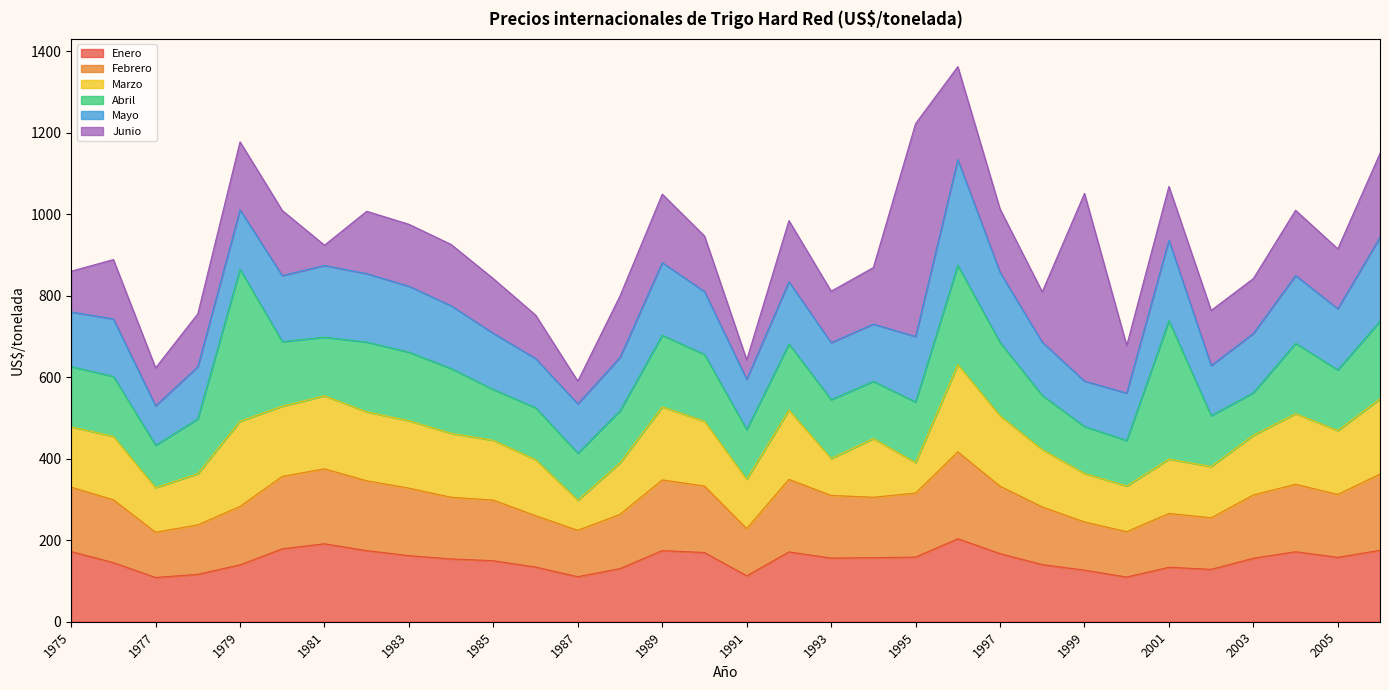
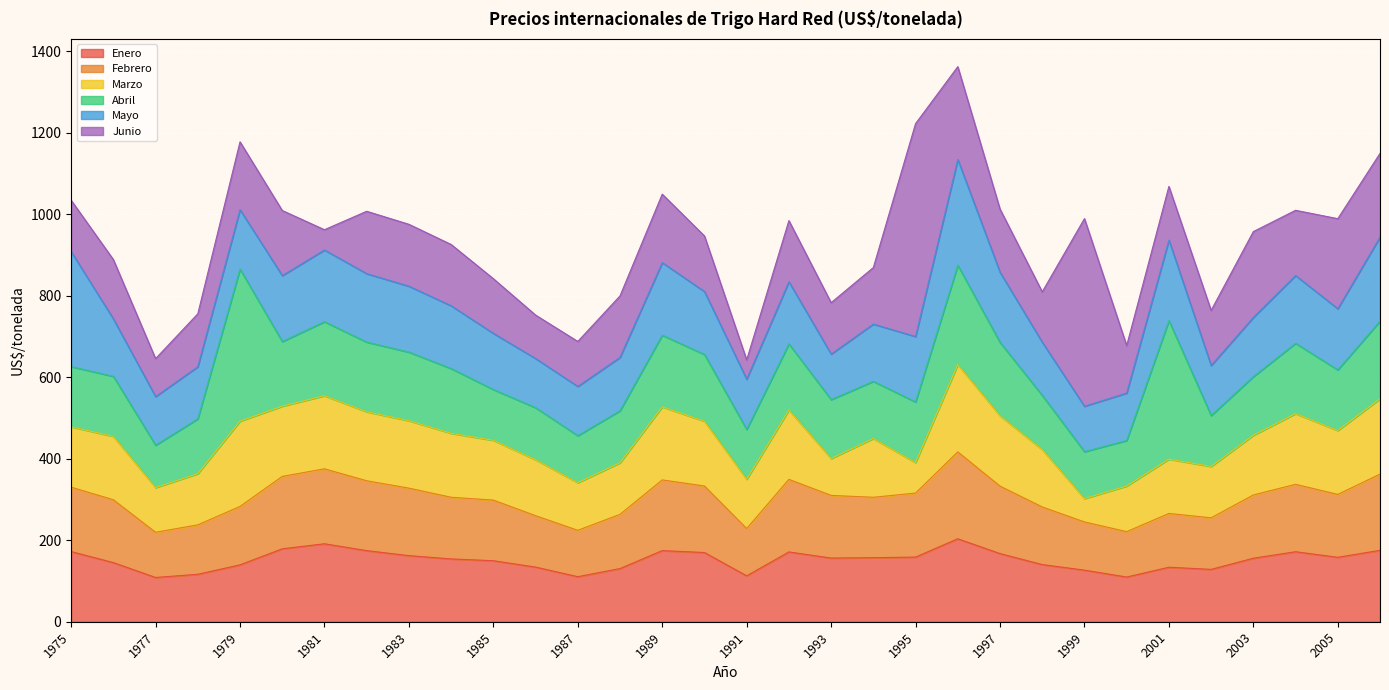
Mayo, 1975: 130 -> 280
Junio, 1975: 100 -> 130
Mayo, 1977: 100 -> 120
Abril, 1981: 140 -> 180
Marzo, 1987: 70 -> 120
Junio, 1987: 60 -> 110
Mayo, 1993: 140 -> 110
Marzo, 1999: 120 -> 60
Abril, 2003: 100 -> 140
Junio, 2003: 130 -> 210
Junio, 2005: 150 -> 220
